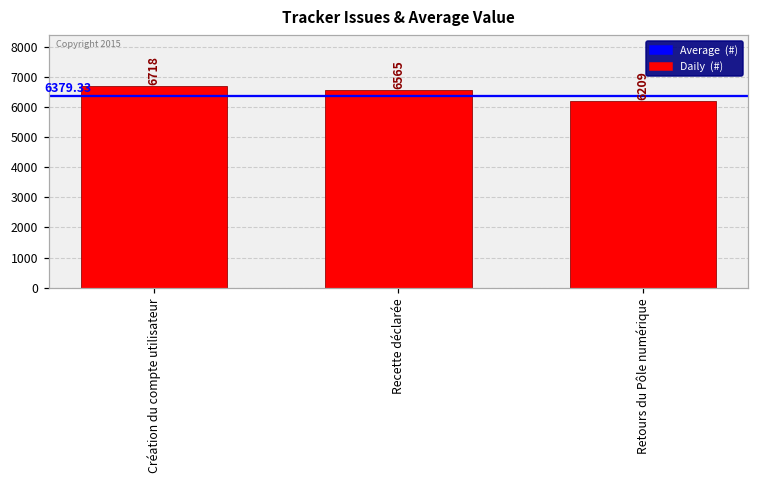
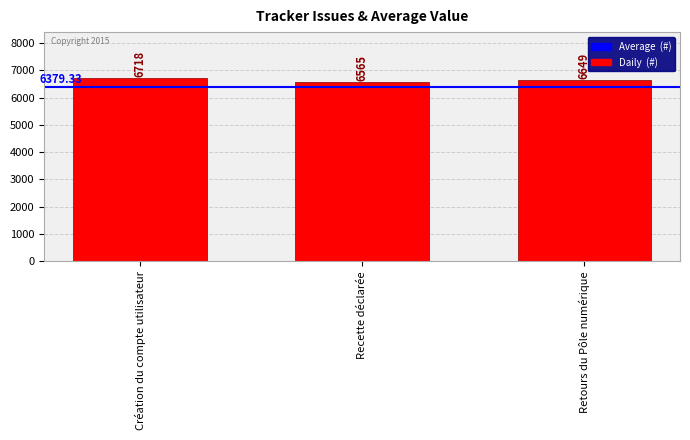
Retours du Pôle numérique: 6200 -> 6600
